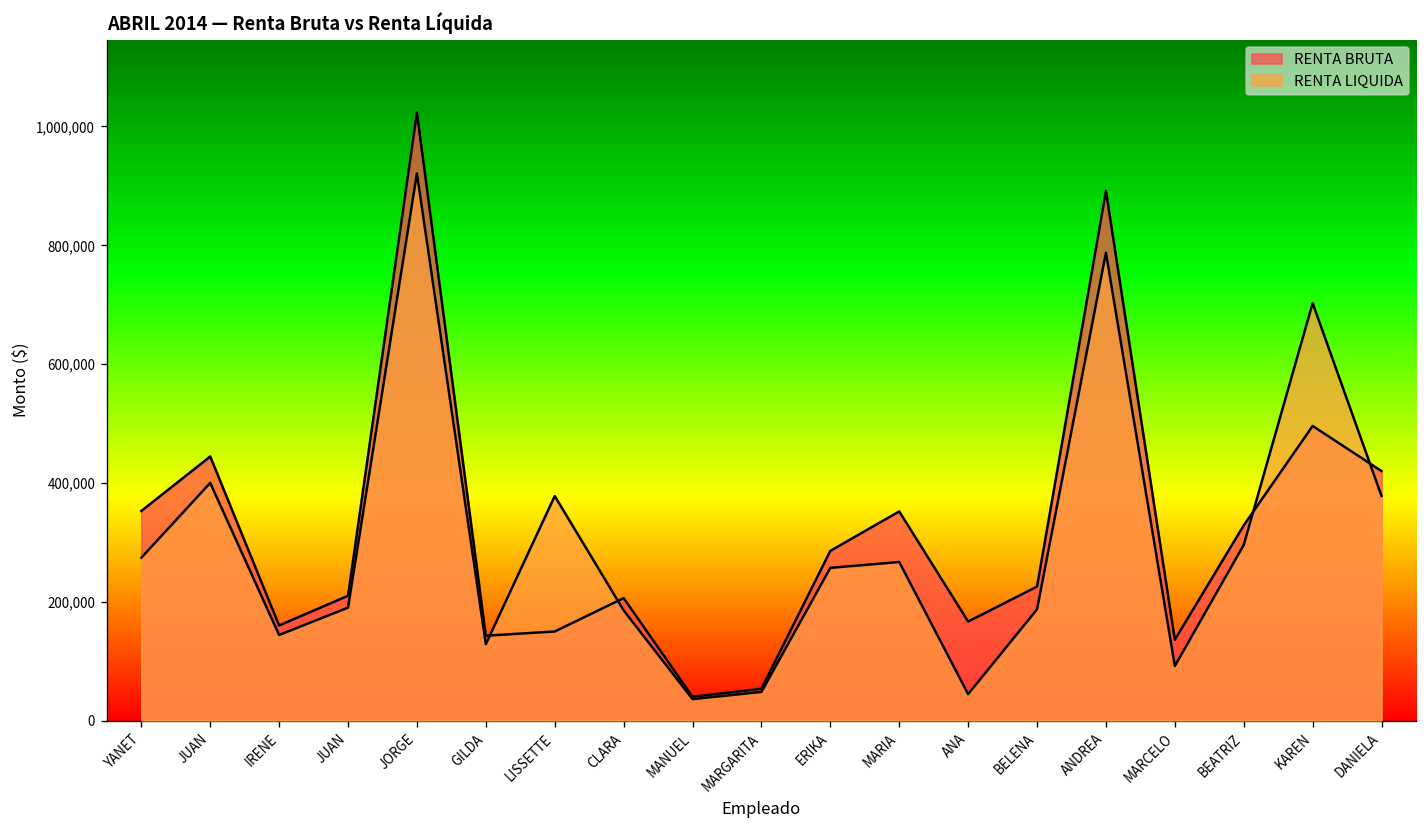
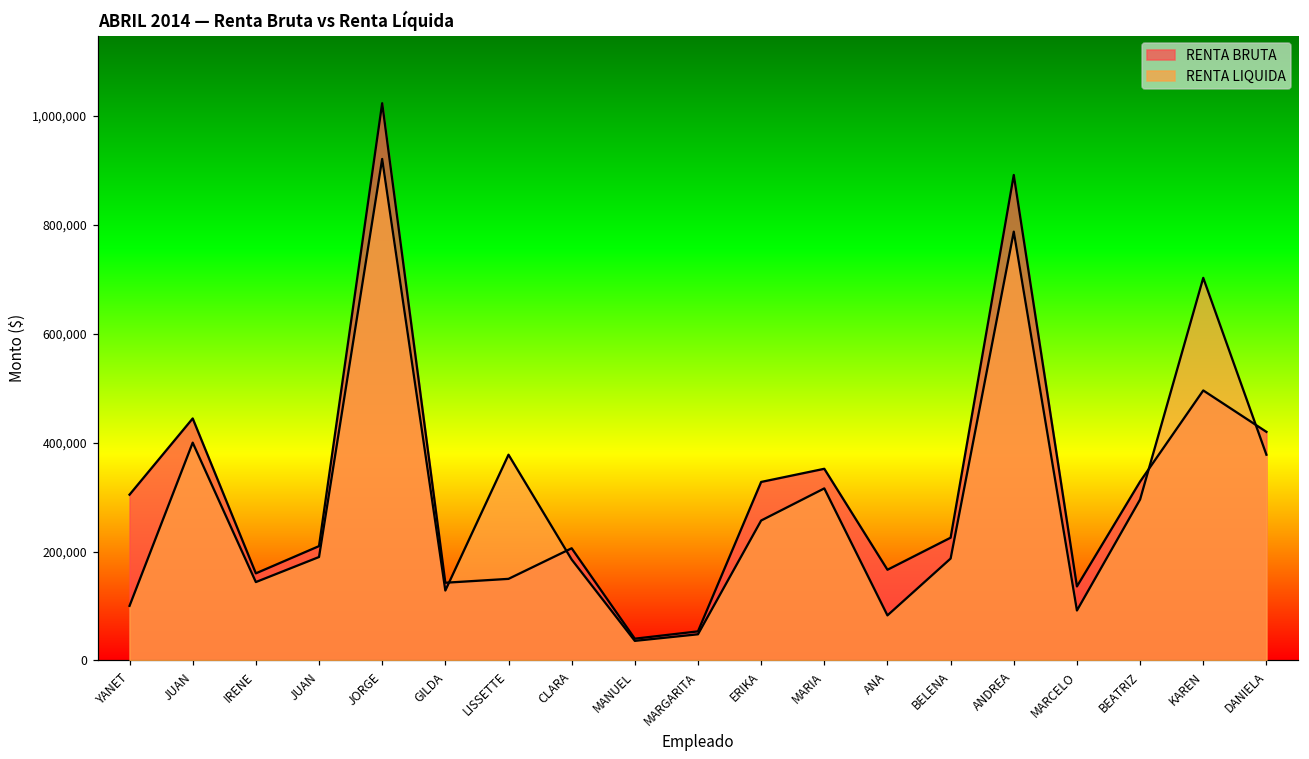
RENTA BRUTA, YANET: 350,000 -> 300,000
RENTA LIQUIDA, YANET: 270,000 -> 100,000
RENTA BRUTA, ERIKA: 290,000 -> 330,000
RENTA LIQUIDA, MARIA: 270,000 -> 320,000
RENTA LIQUIDA, ANA: 40,000 -> 80,000
